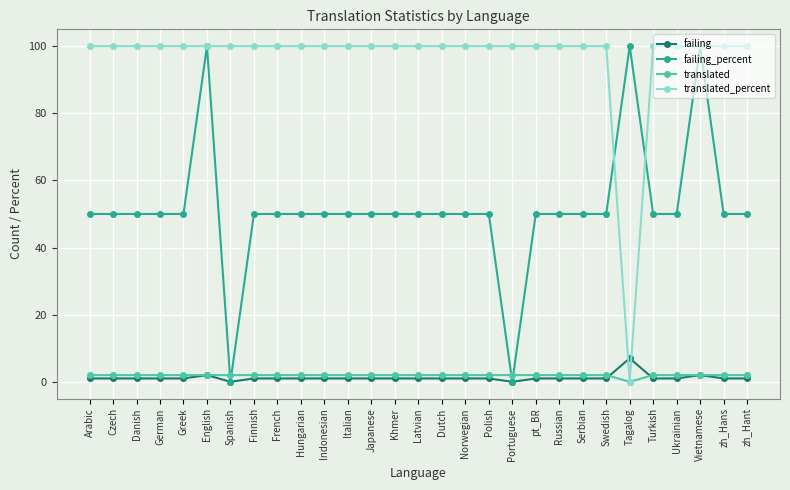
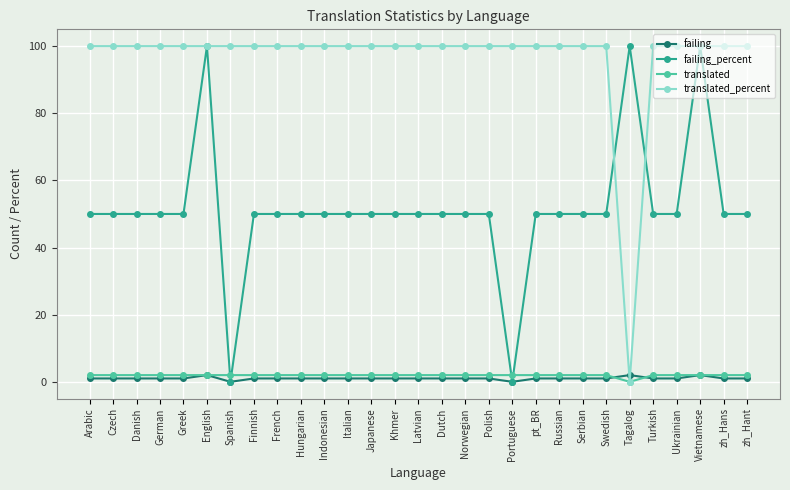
failing, Tagalog: 7 -> 2
